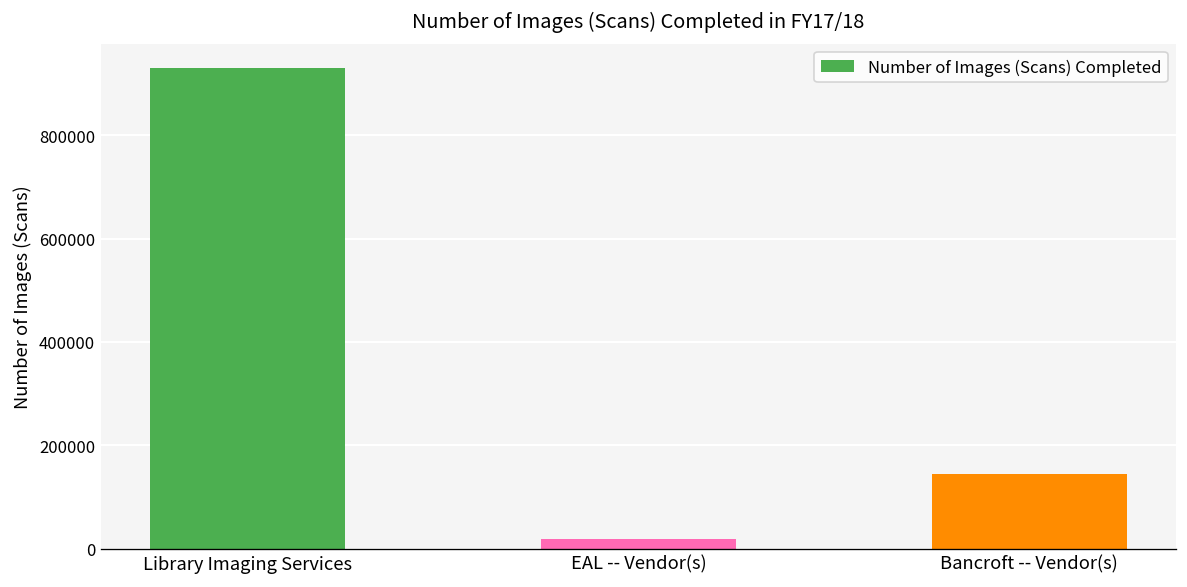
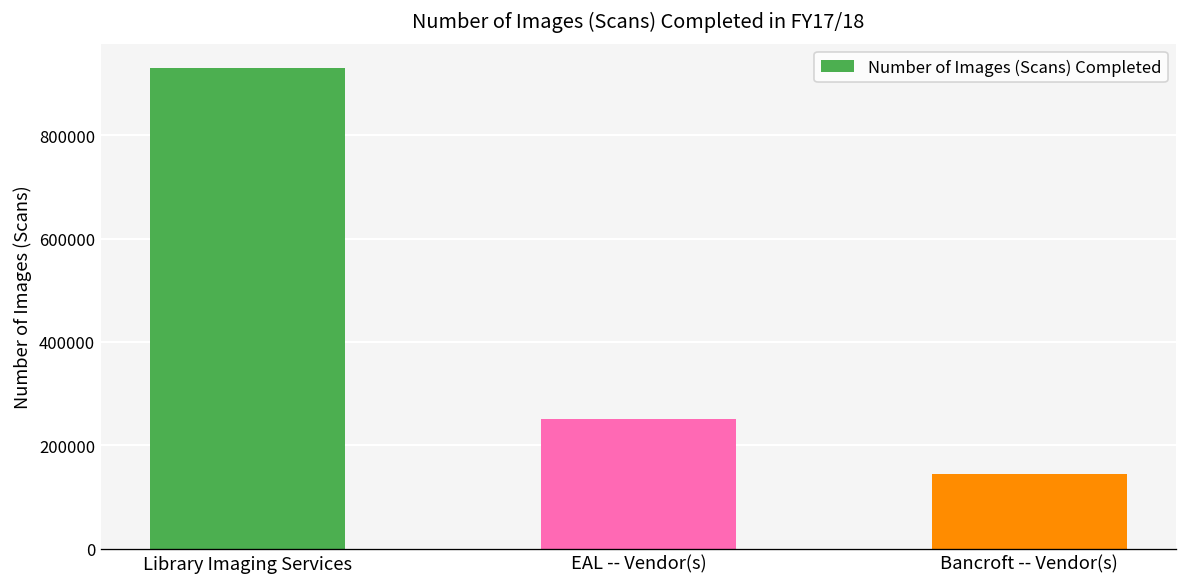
EAL -- Vendor(s): 20000 -> 250000
